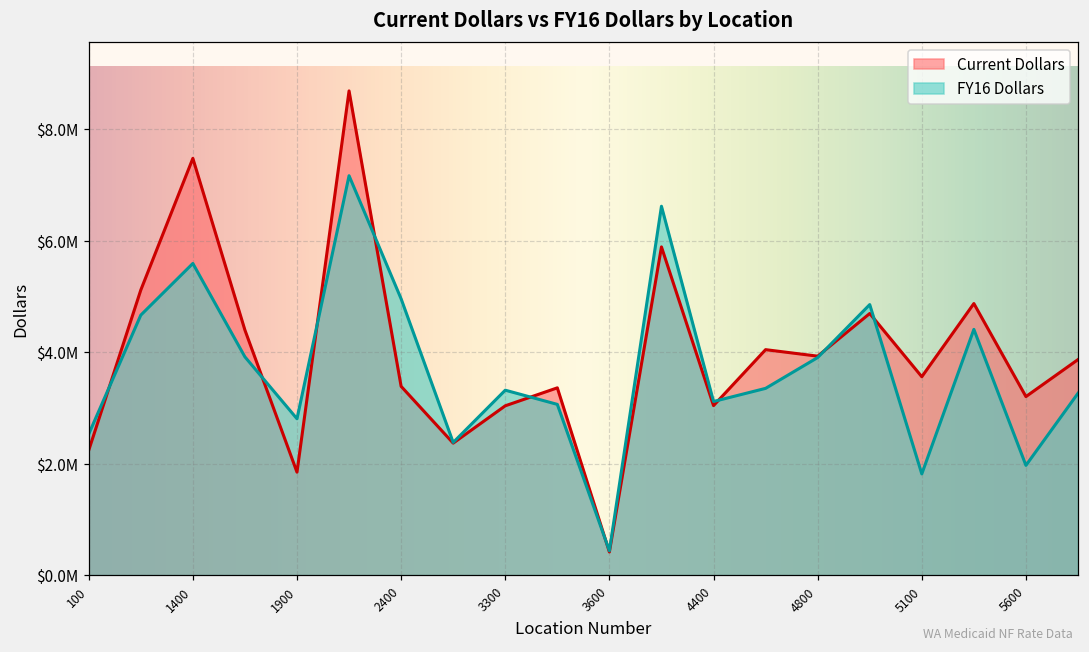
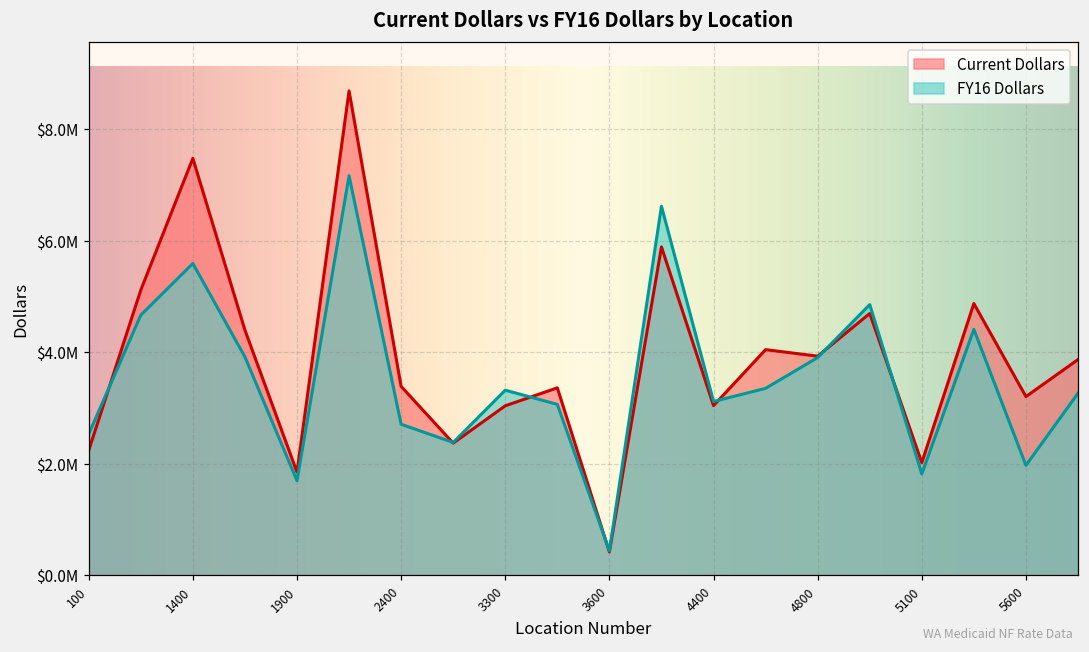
FY16 Dollars, 1900: $2800000 -> $1700000
FY16 Dollars, 2400: $5000000 -> $2700000
Current Dollars, 5100: $3600000 -> $2000000
